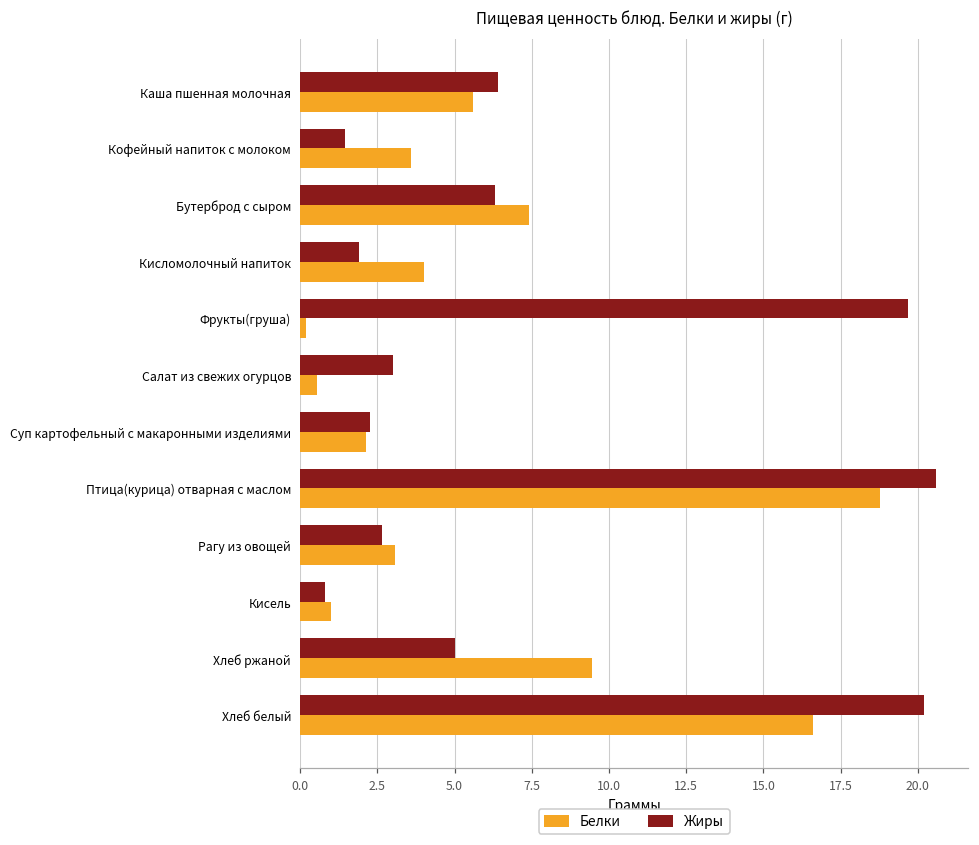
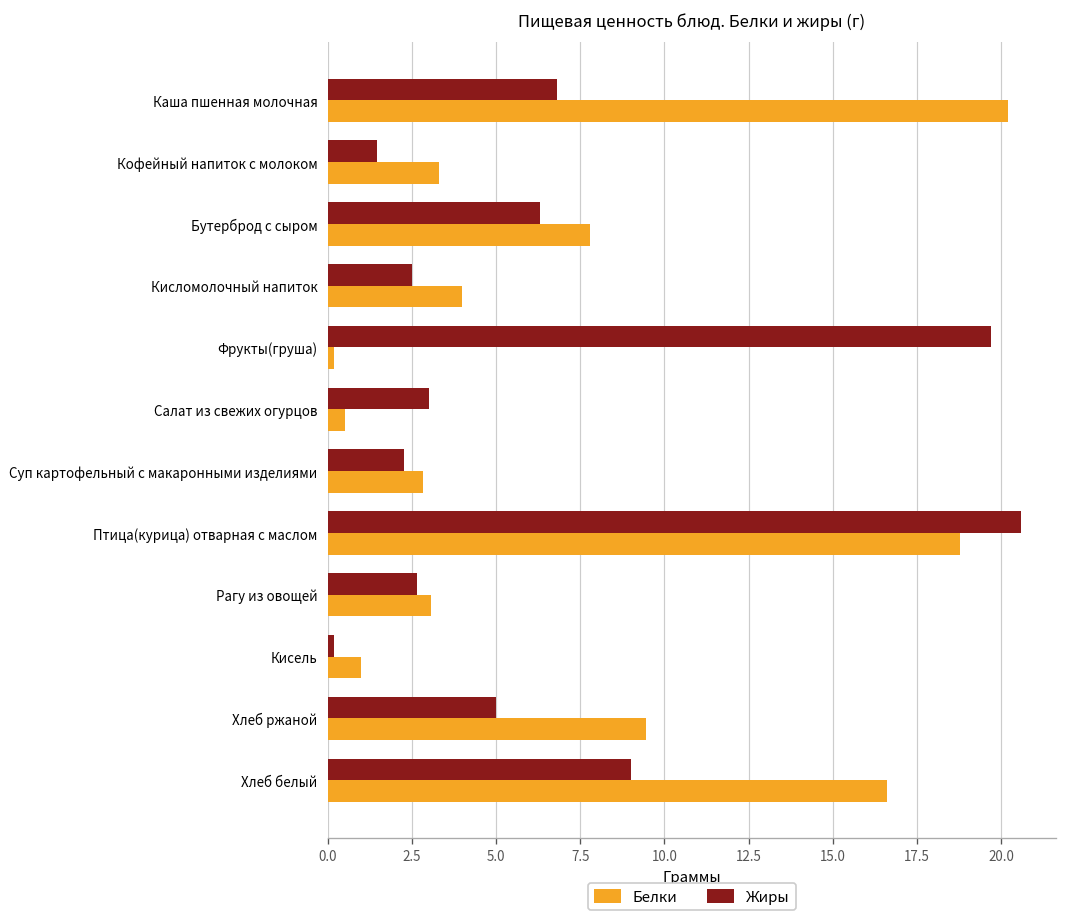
Жиры, Каша пшенная молочная: 6.4 -> 6.8
Белки, Каша пшенная молочная: 5.6 -> 20.2
Белки, Кофейный напиток с молоком: 3.6 -> 3.3
Белки, Бутерброд с сыром: 7.4 -> 7.8
Жиры, Кисломолочный напиток: 1.9 -> 2.5
Белки, Суп картофельный с макаронными изделиями: 2.1 -> 2.8
Жиры, Кисель: 0.8 -> 0.2
Жиры, Хлеб белый: 20.2 -> 9.0
